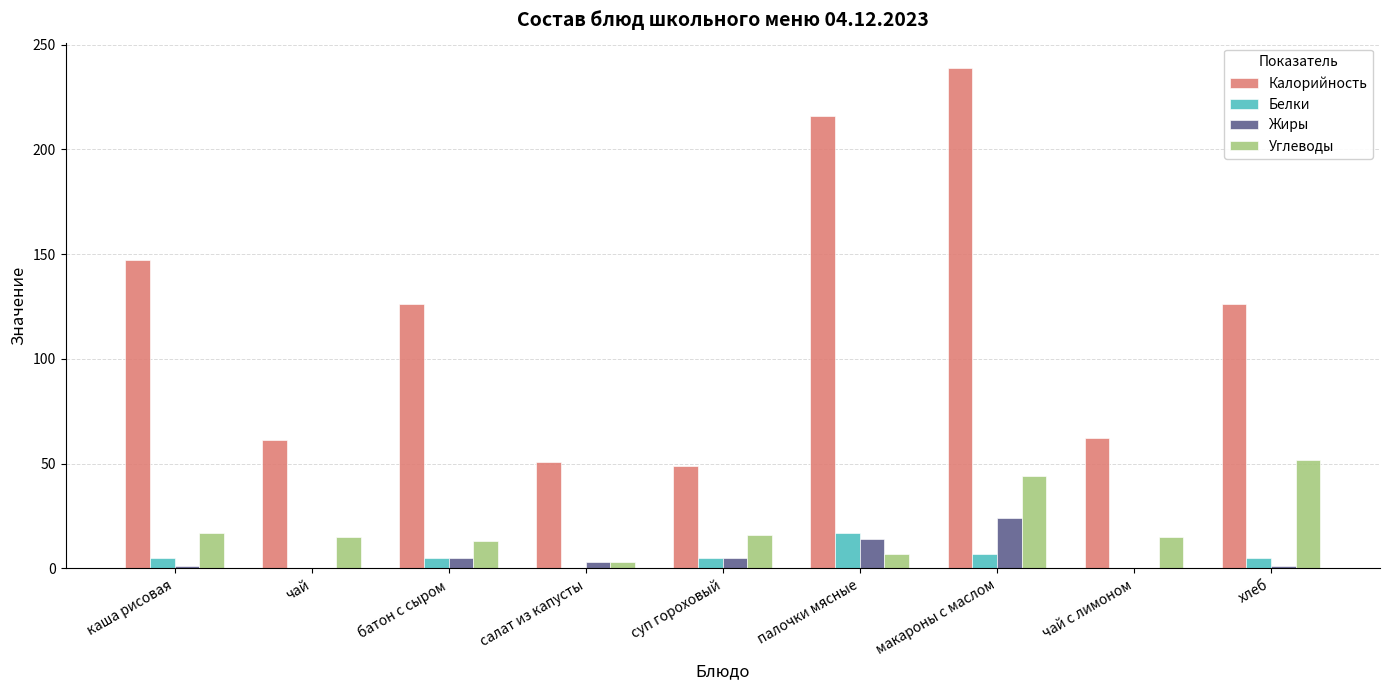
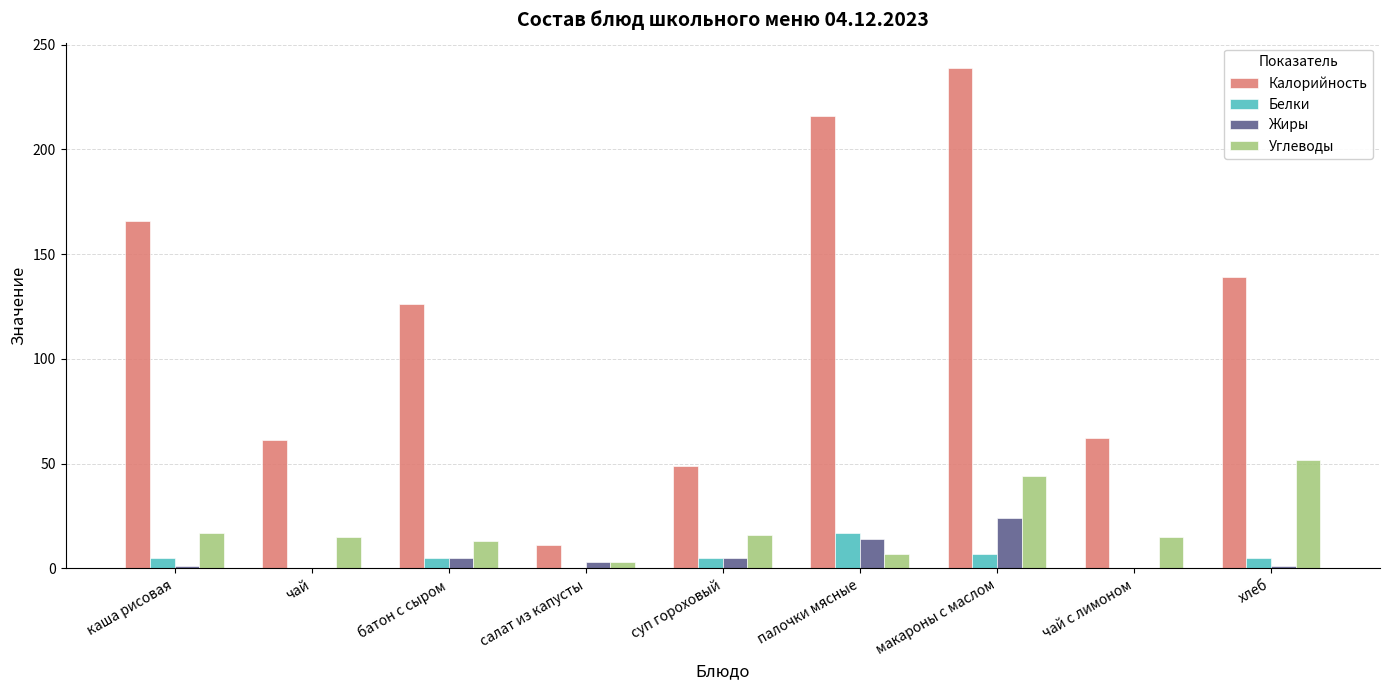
Калорийность, каша рисовая: 147 -> 166
Калорийность, салат из капусты: 51 -> 11
Калорийность, хлеб: 126 -> 139
